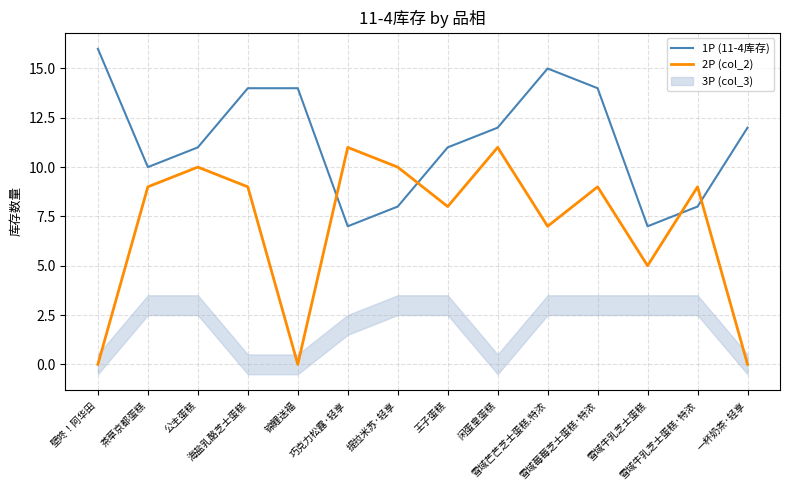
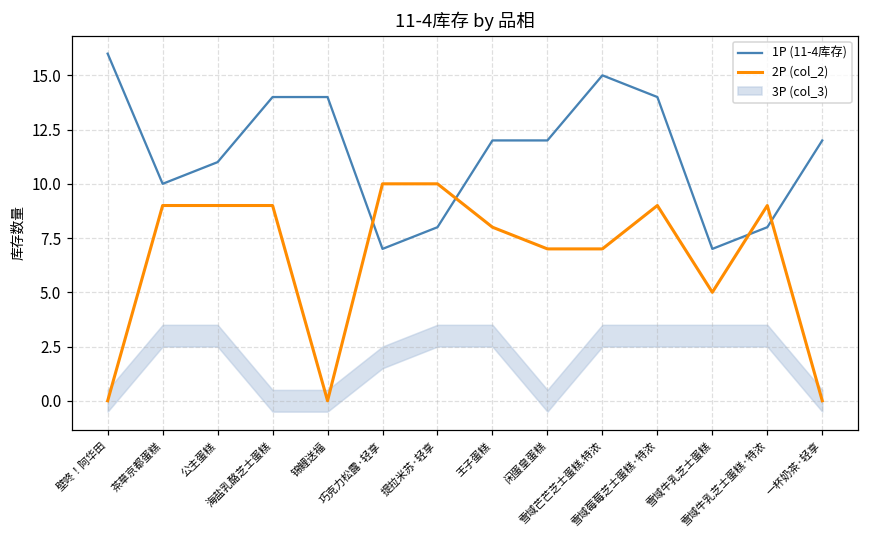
2P (col_2), 公主蛋糕: 10 -> 9
2P (col_2), 巧克力松露·轻享: 11 -> 10
1P (11-4库存), 王子蛋糕: 11 -> 12
2P (col_2), 闲蛋皇蛋糕: 11 -> 7
